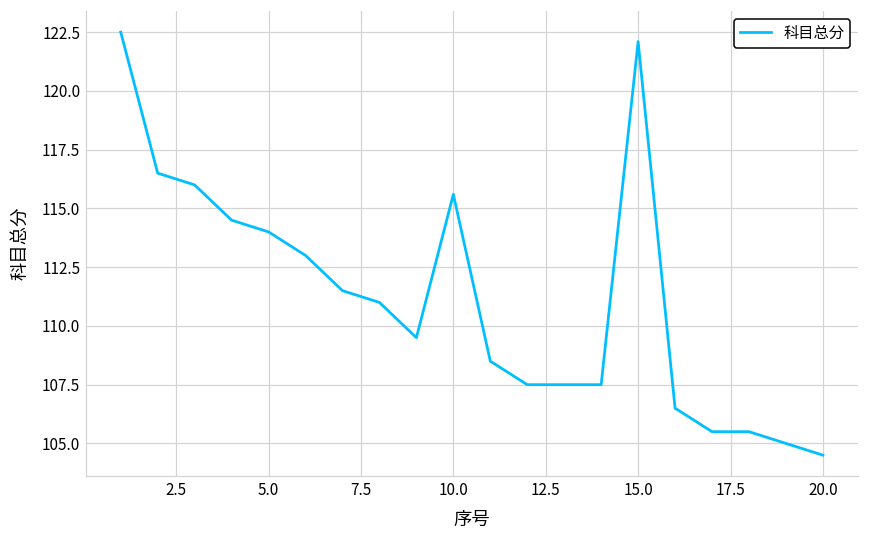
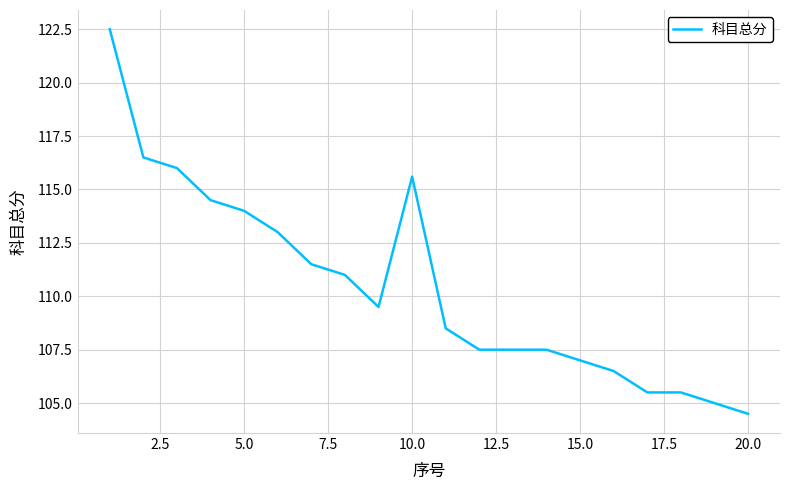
15.0: 122.1 -> 107.0
